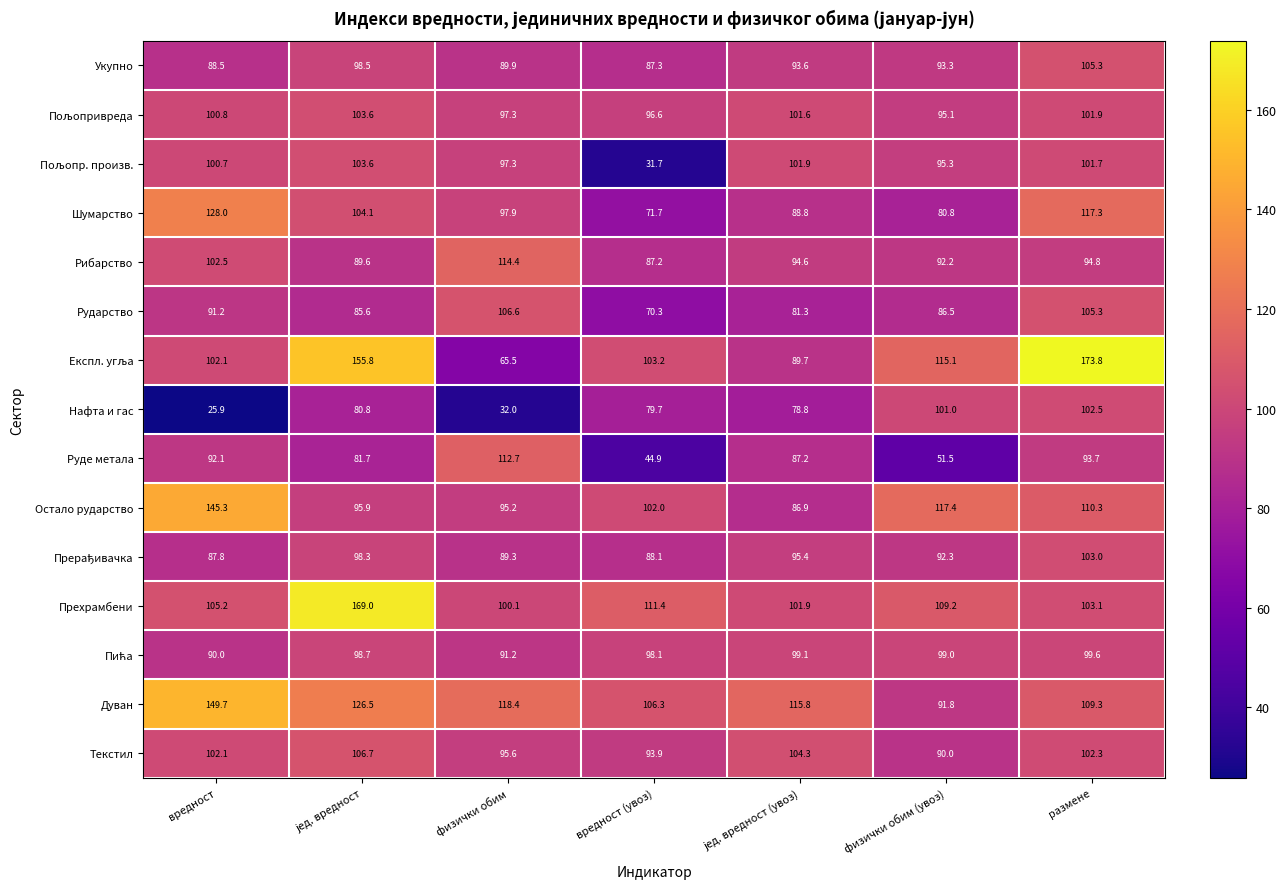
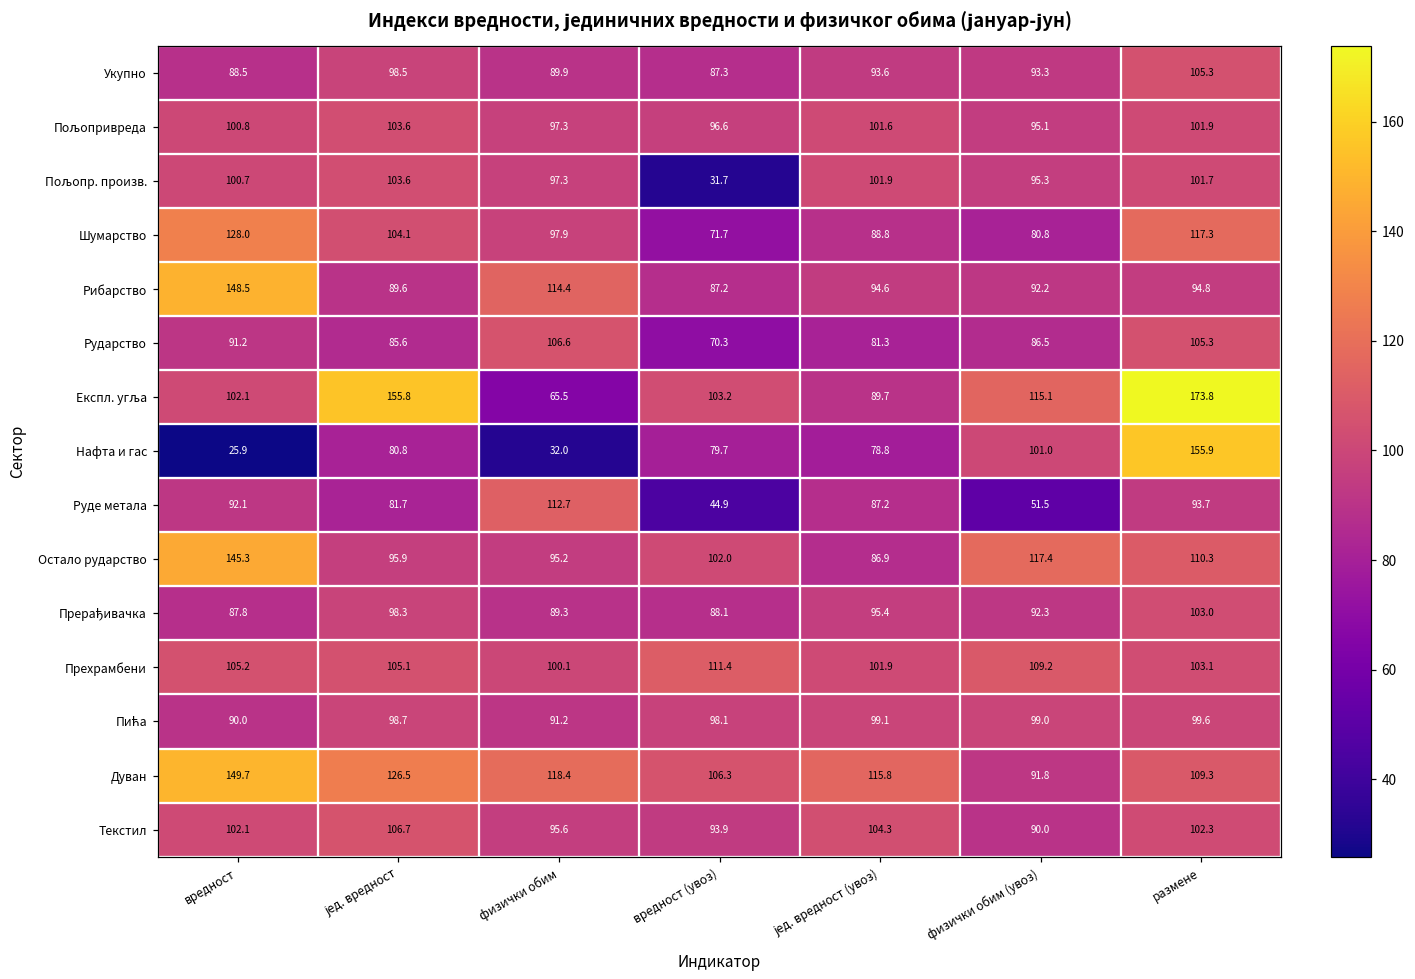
Рибарство, вредност: 102.5 -> 148.5
Нафта и гас, размене: 102.5 -> 155.9
Прехрамбени, јед. вредност: 169.0 -> 105.1
